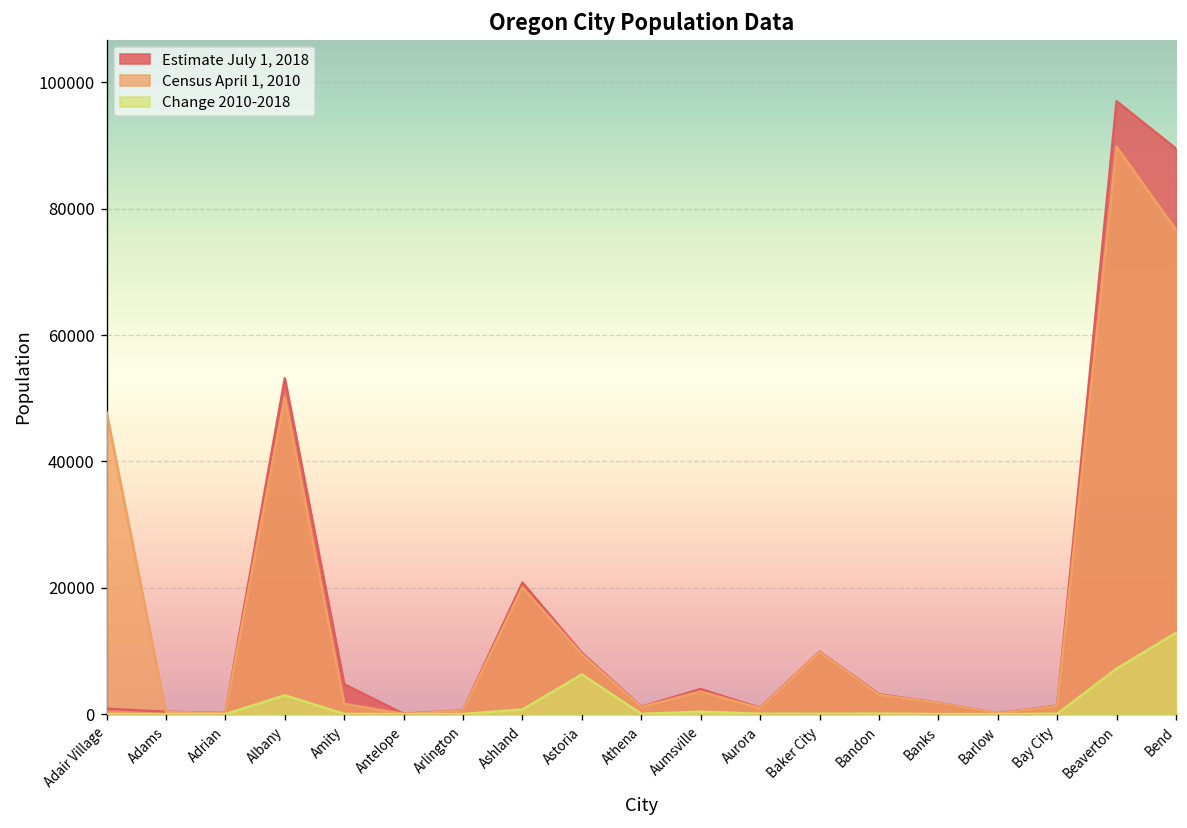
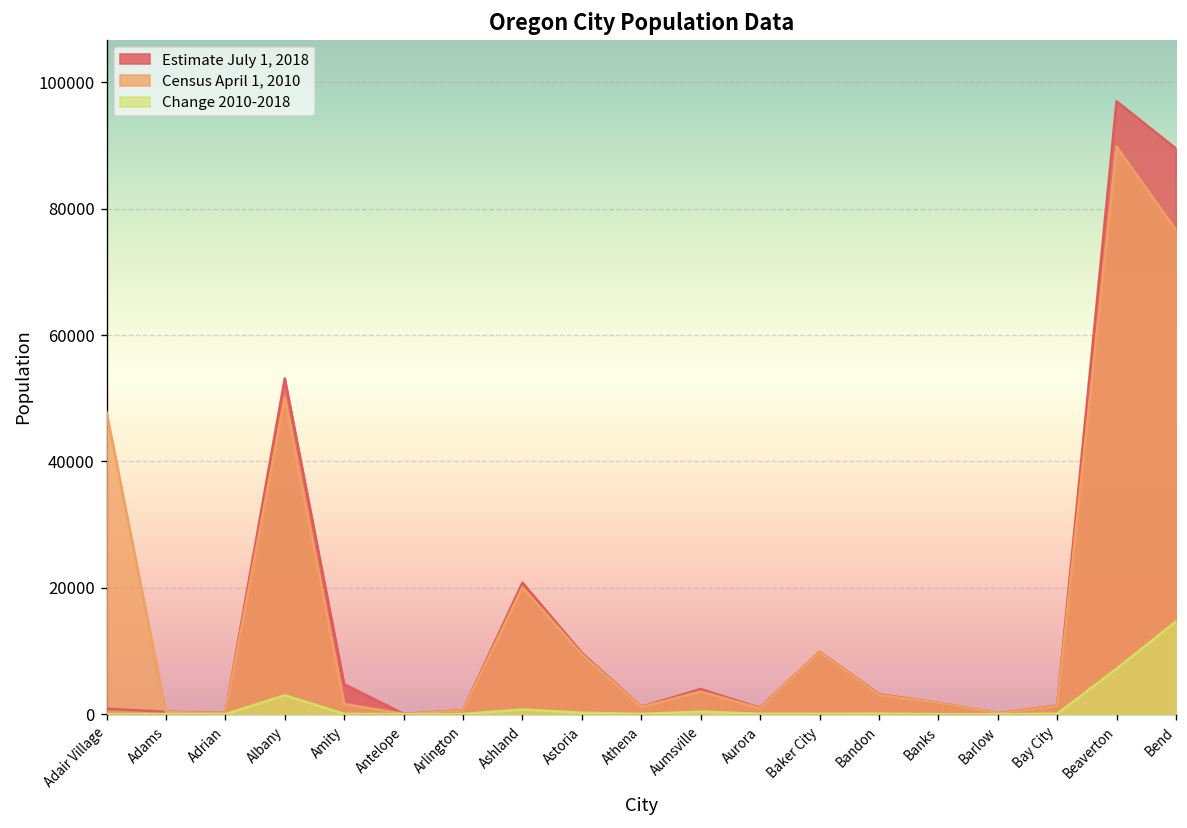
Change 2010-2018, Astoria: 6000 -> 0
Change 2010-2018, Bend: 13000 -> 15000
